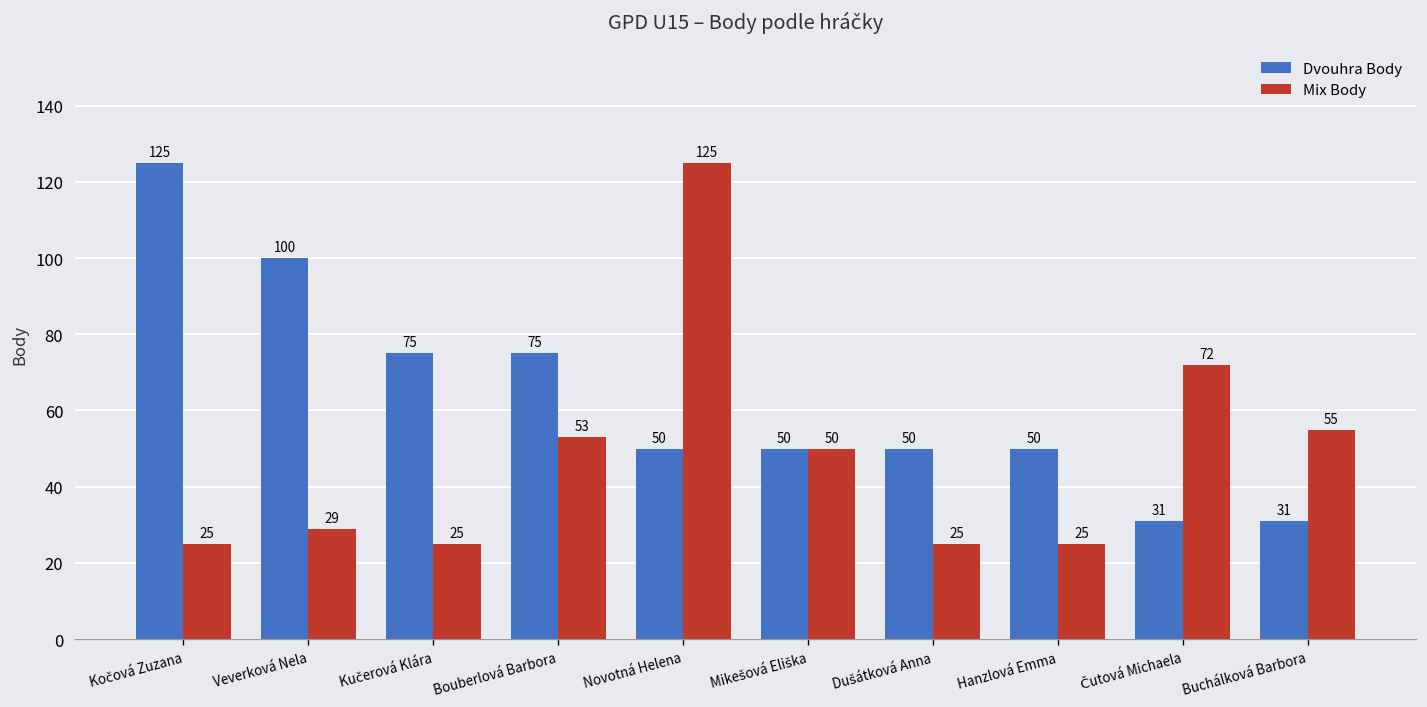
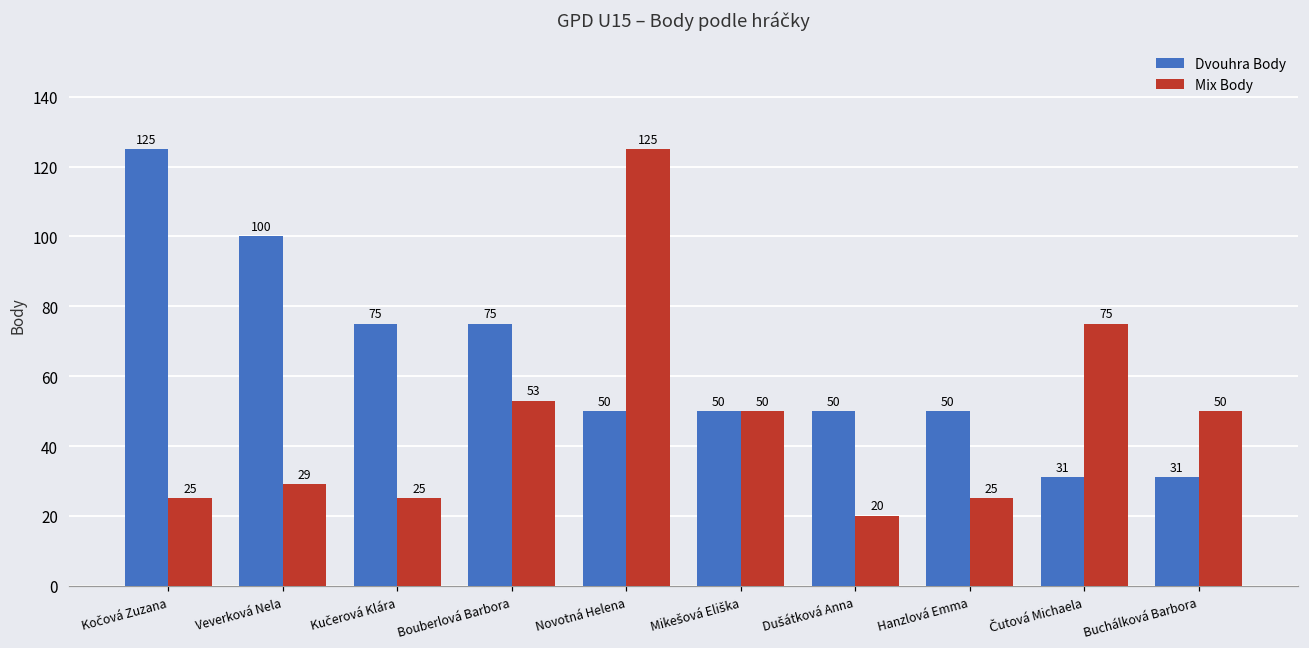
Mix Body, Dušátková Anna: 25 -> 20
Mix Body, Čutová Michaela: 72 -> 75
Mix Body, Buchálková Barbora: 55 -> 50
